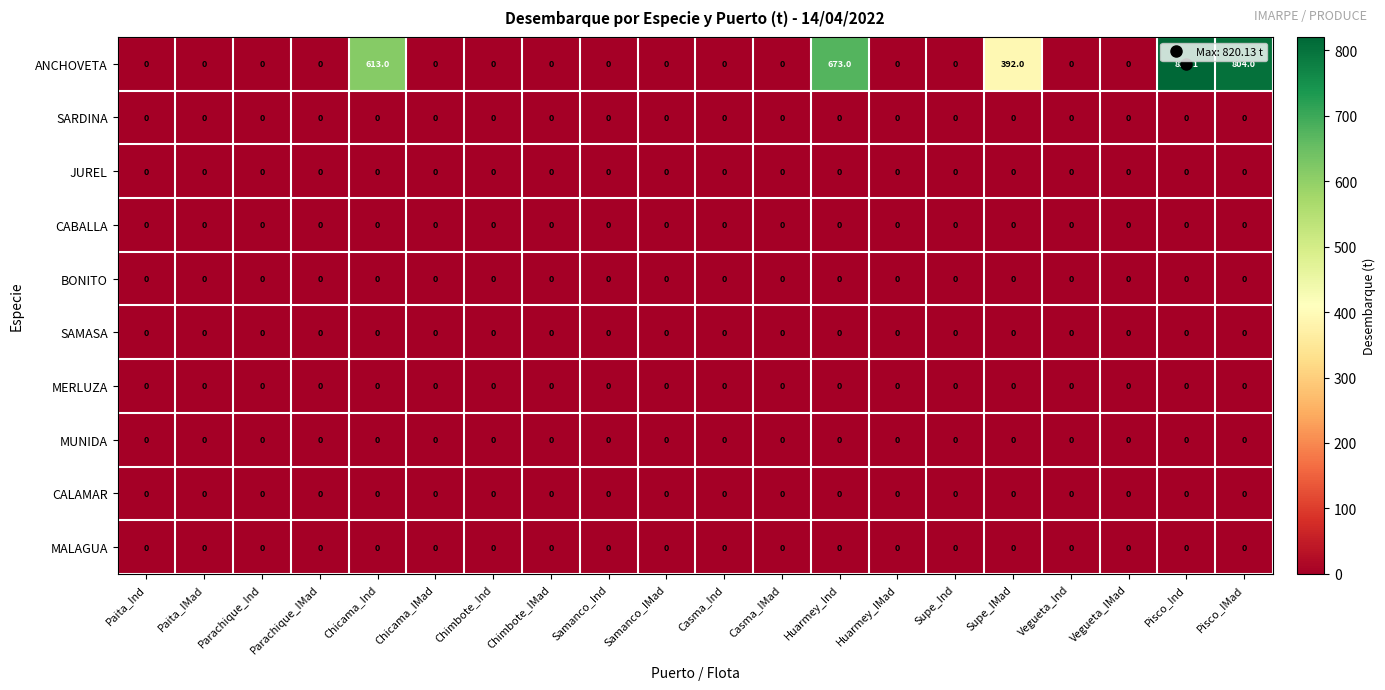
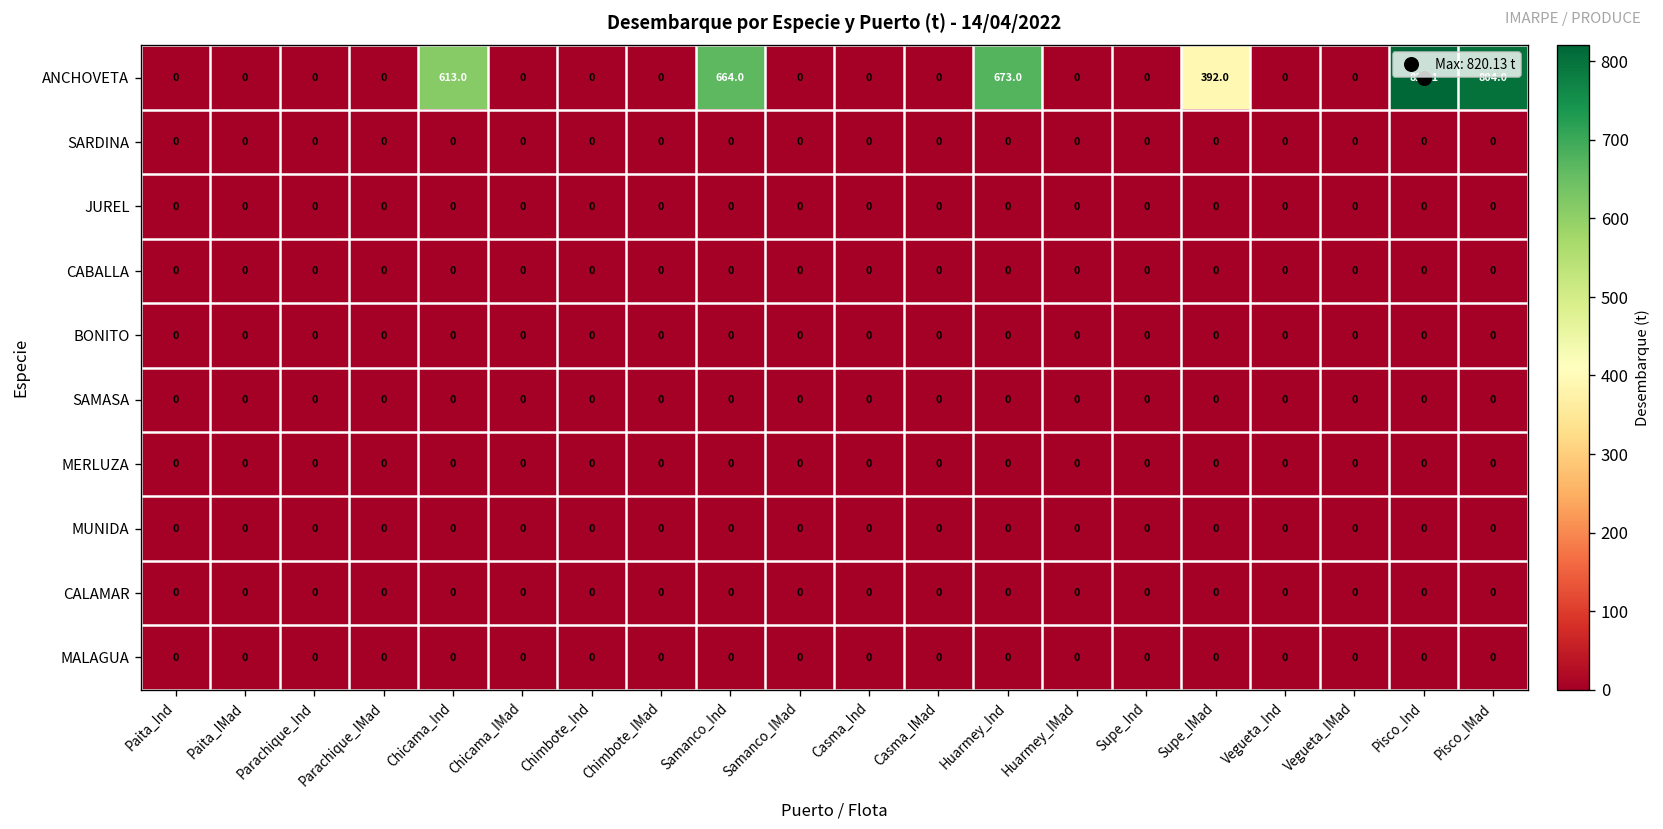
ANCHOVETA, Samanco_Ind: 0 -> 664.0
